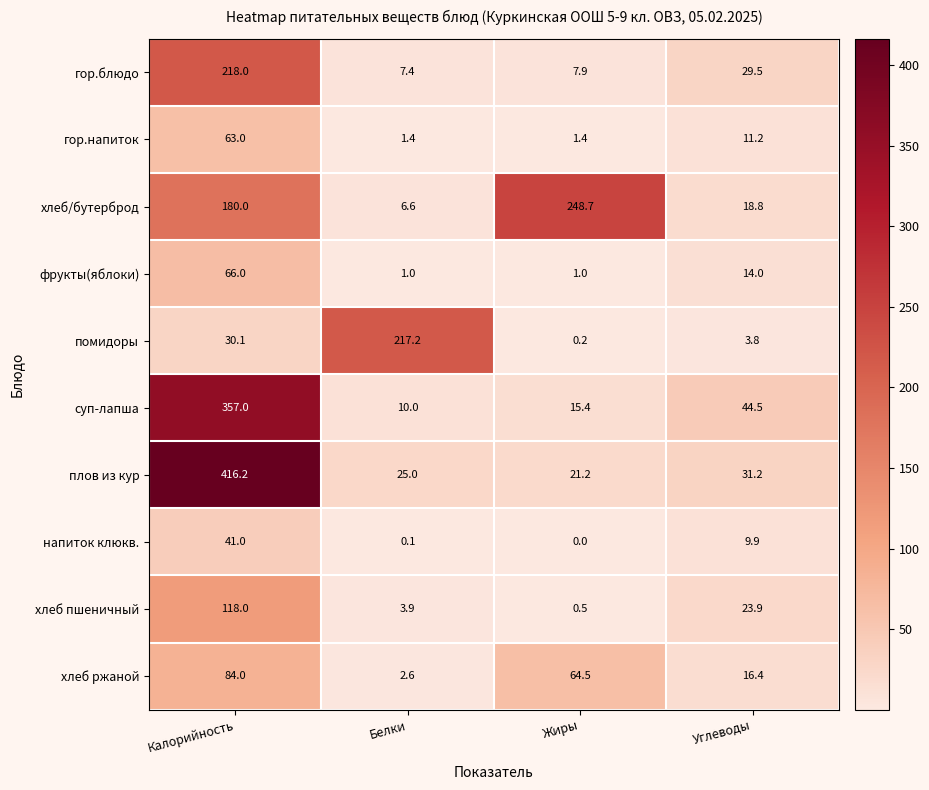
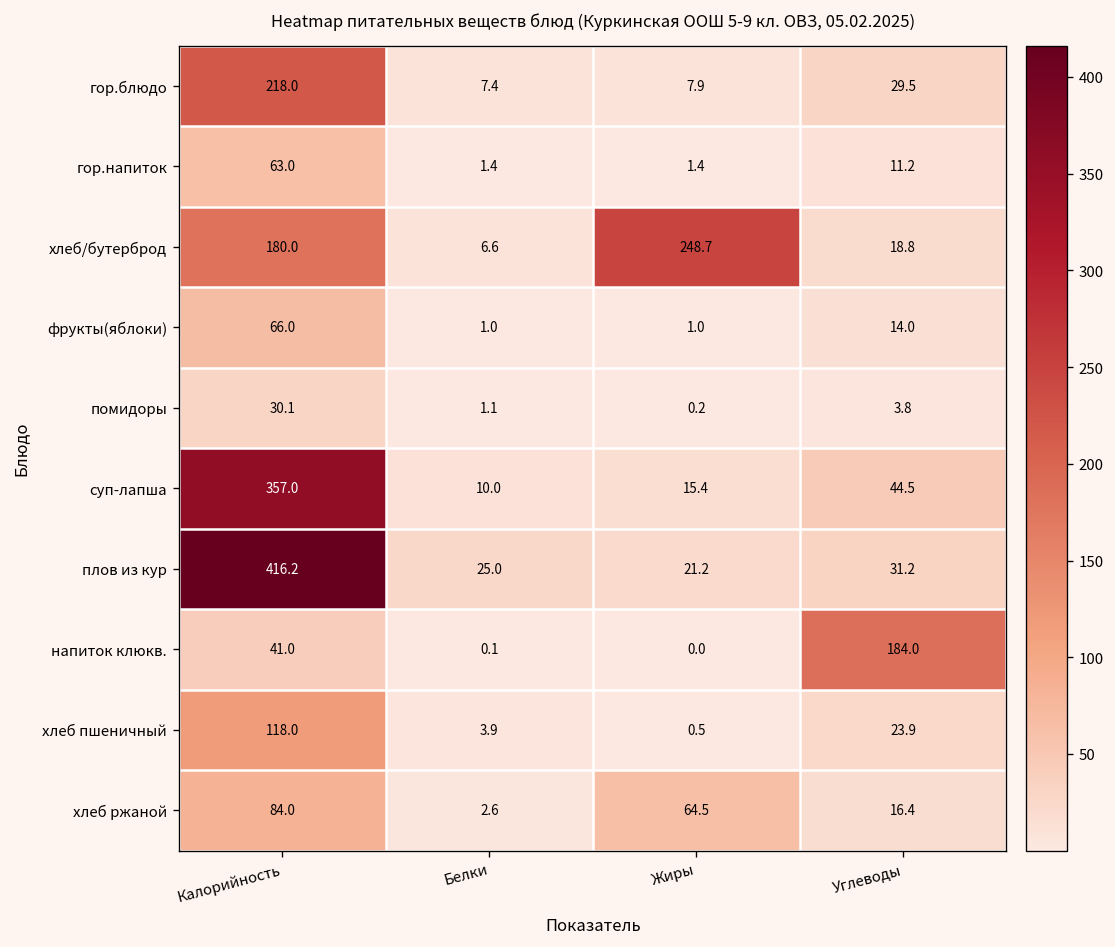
помидоры, Белки: 217.2 -> 1.1
напиток клюкв., Углеводы: 9.9 -> 184.0
